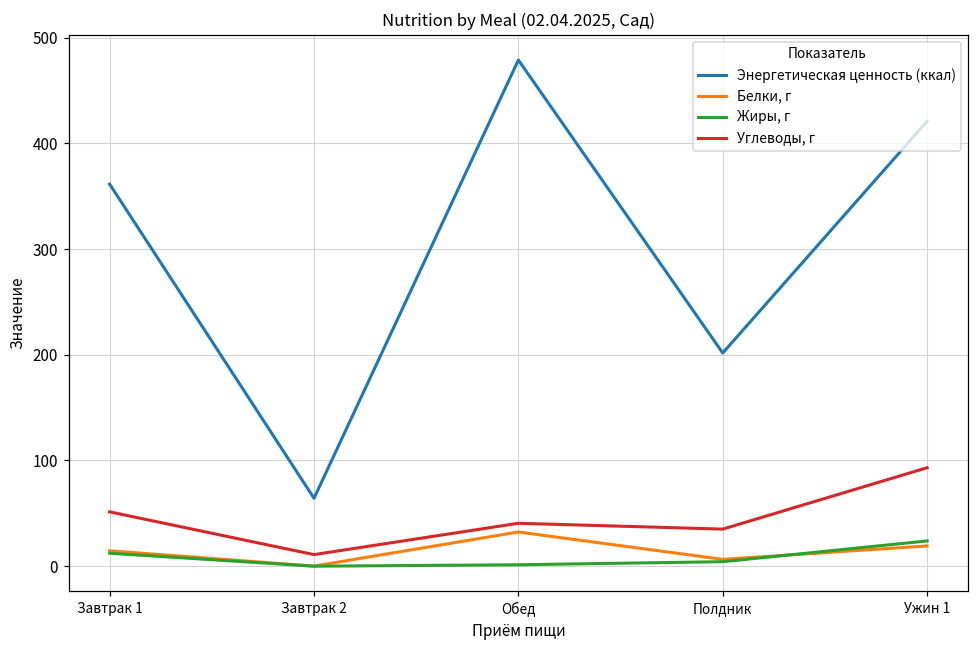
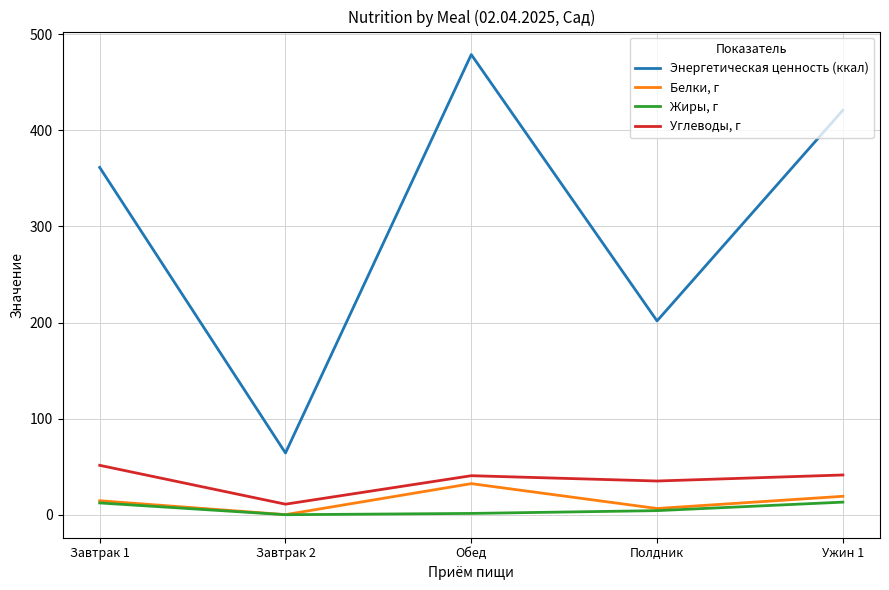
Жиры, г, Ужин 1: 20 -> 10
Углеводы, г, Ужин 1: 90 -> 40
